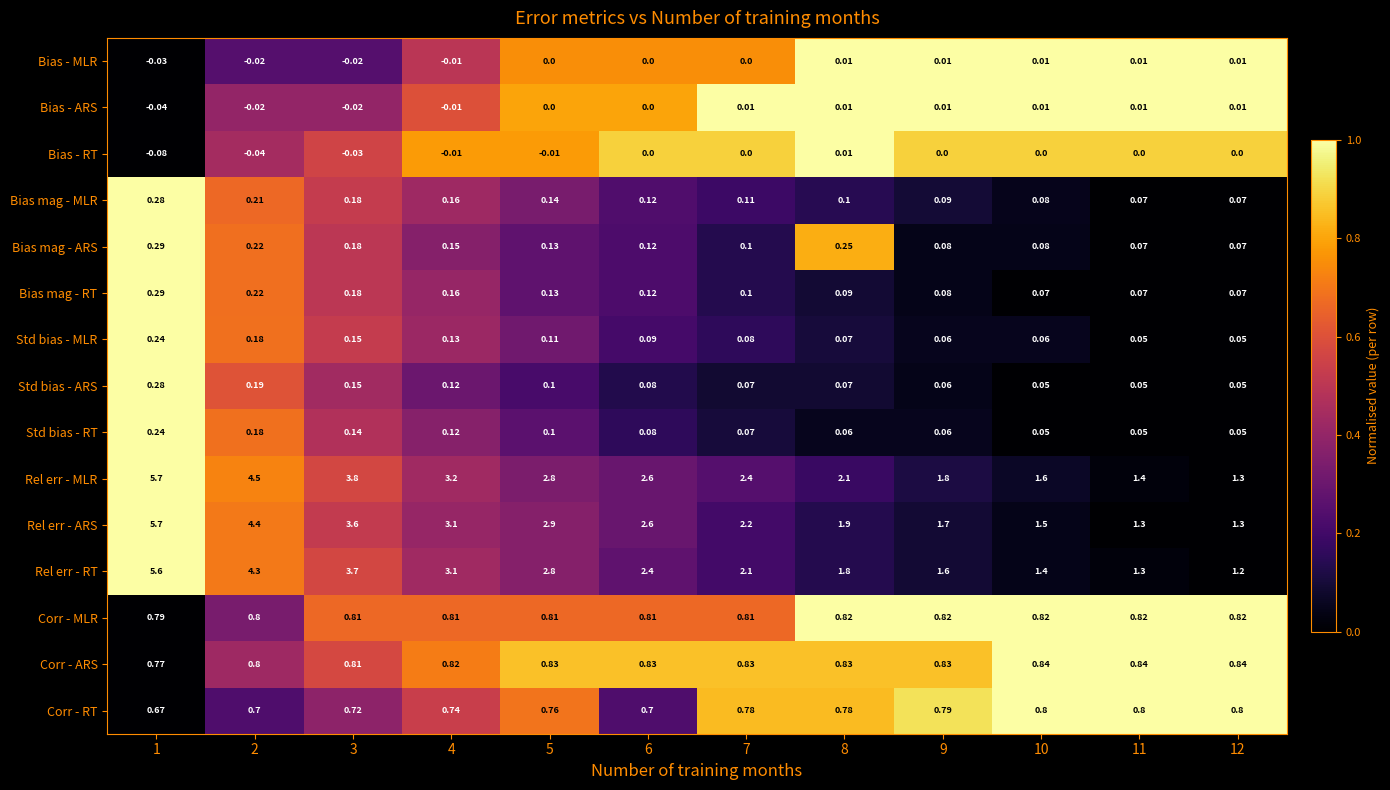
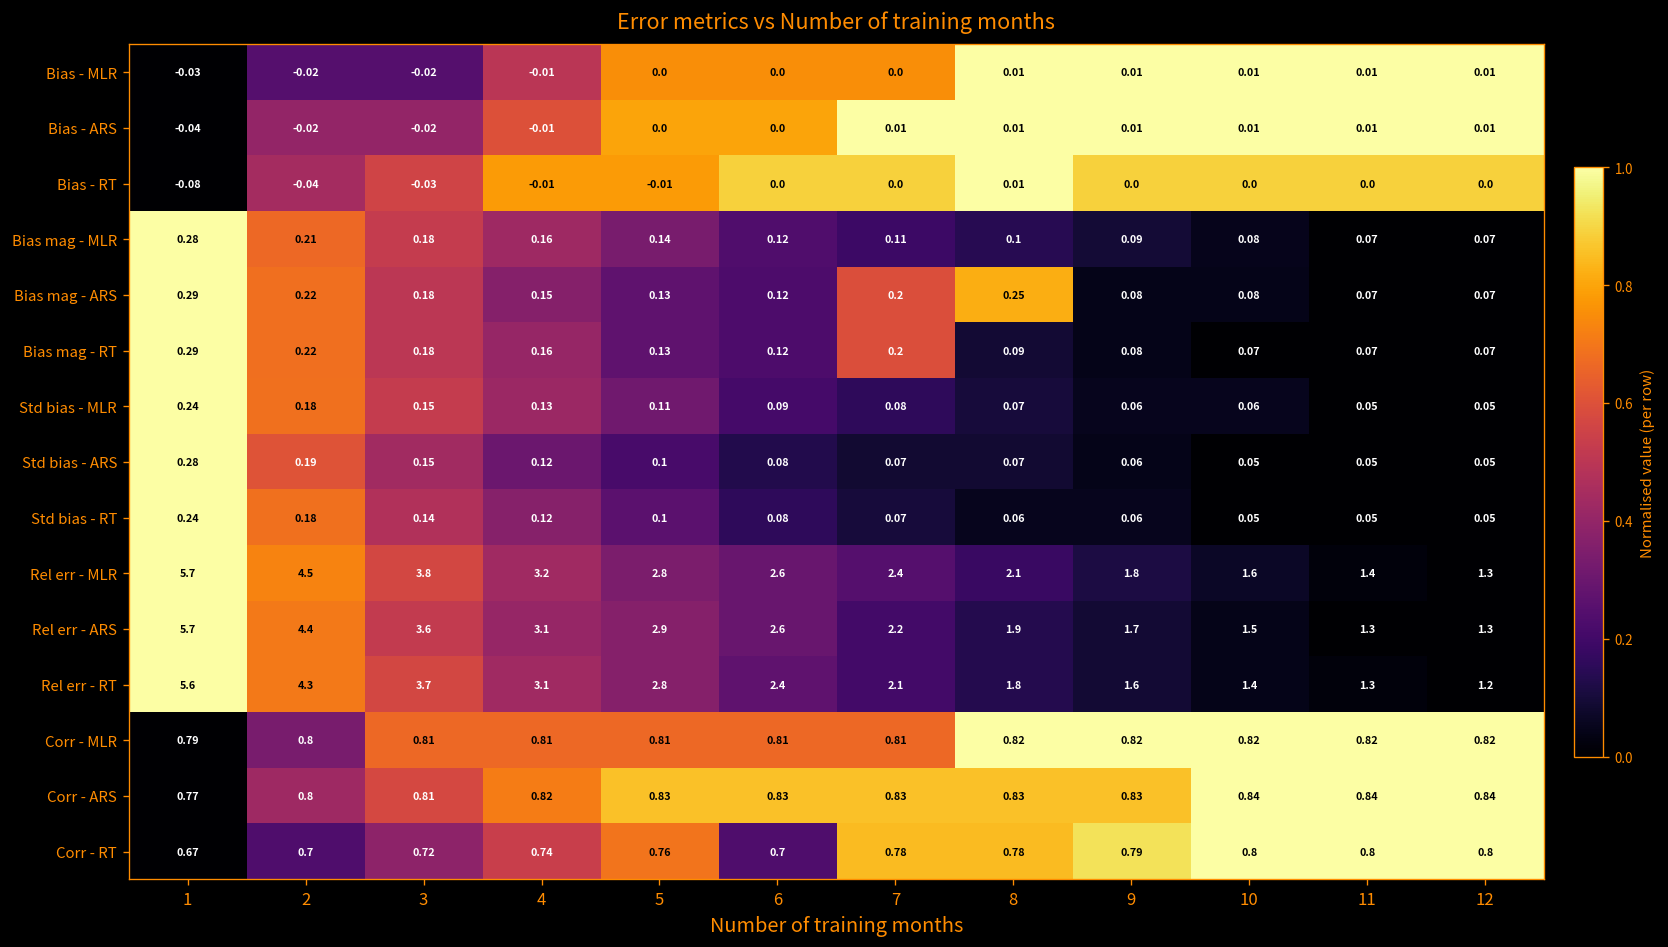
Bias mag - ARS, 7: 0.1 -> 0.2
Bias mag - RT, 7: 0.1 -> 0.2
